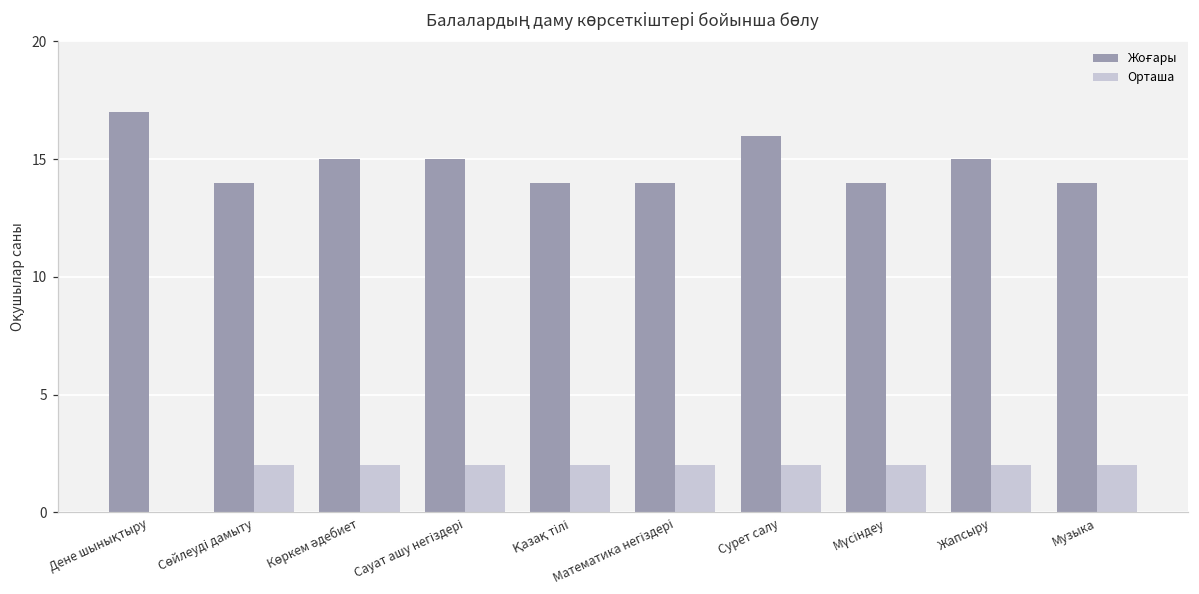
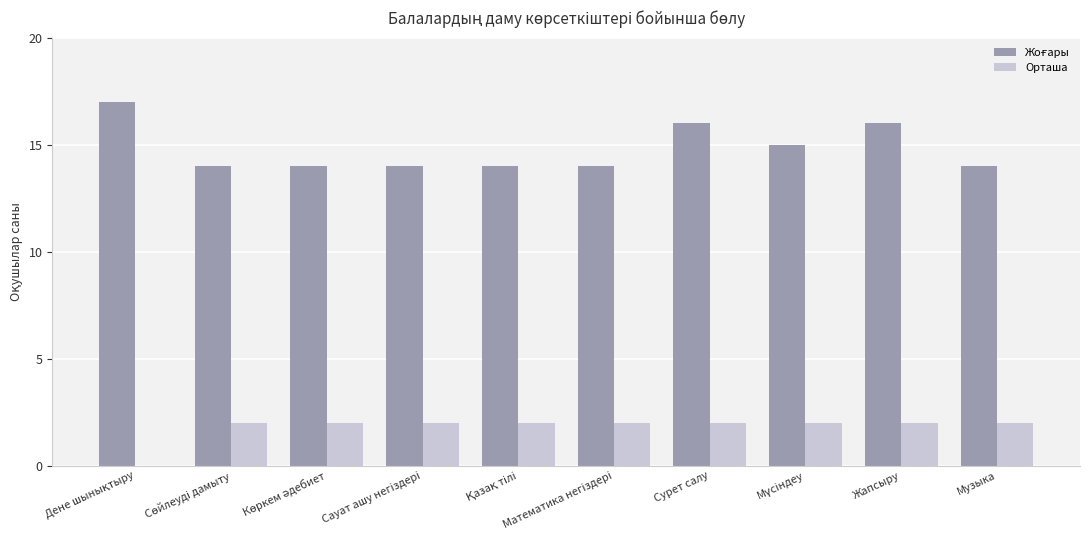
Жоғары, Көркем әдебиет: 15 -> 14
Жоғары, Сауат ашу негіздері: 15 -> 14
Жоғары, Мүсіндеу: 14 -> 15
Жоғары, Жапсыру: 15 -> 16
